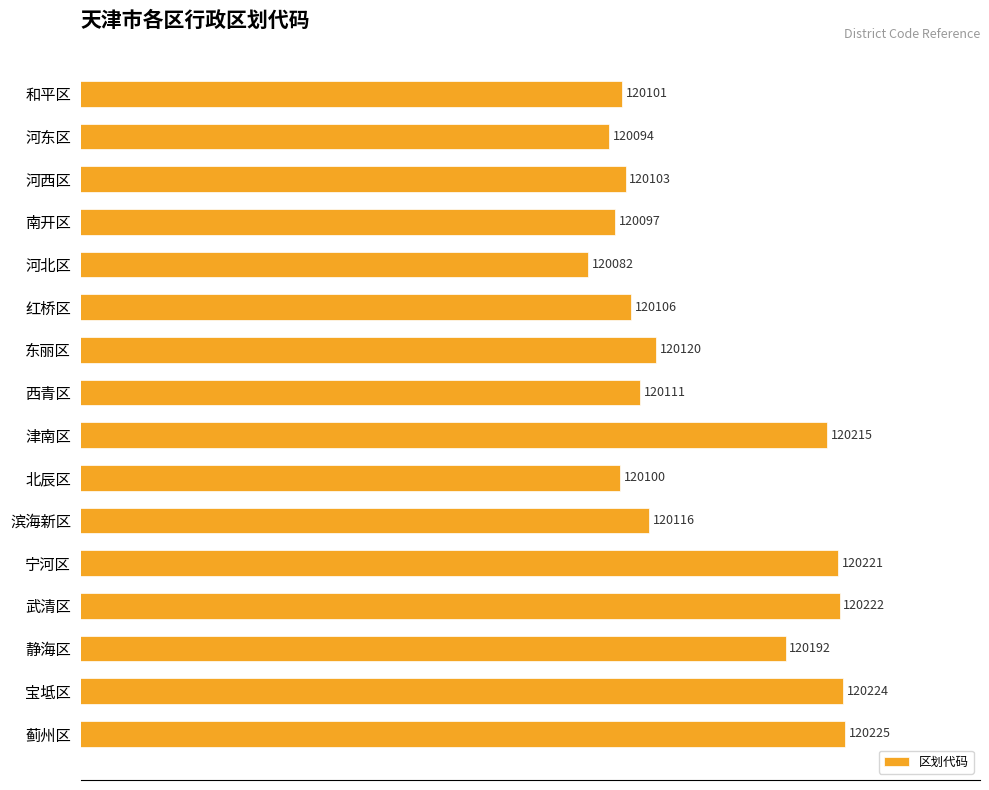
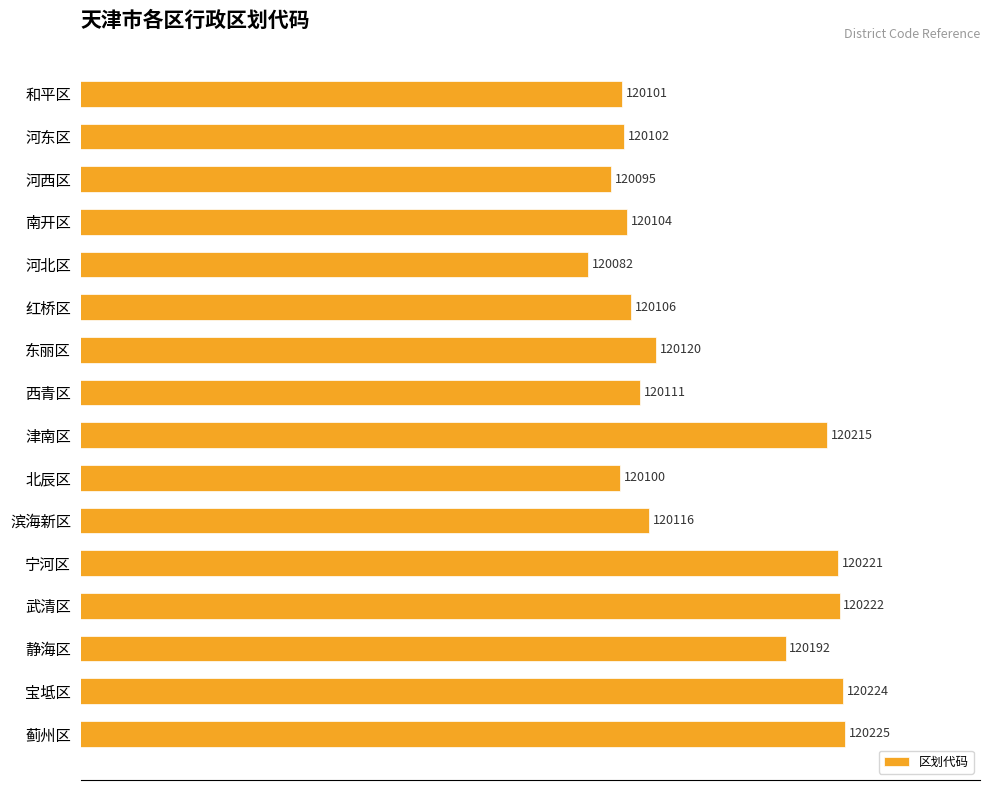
河东区: 120094 -> 120102
河西区: 120103 -> 120095
南开区: 120097 -> 120104
